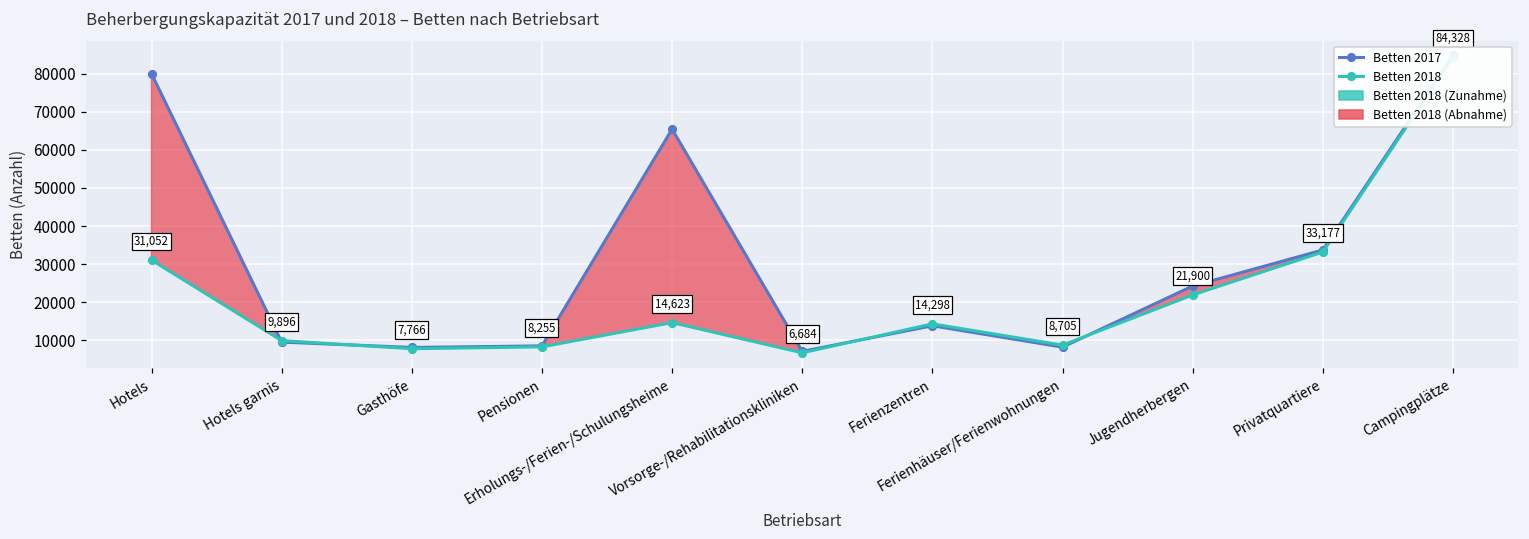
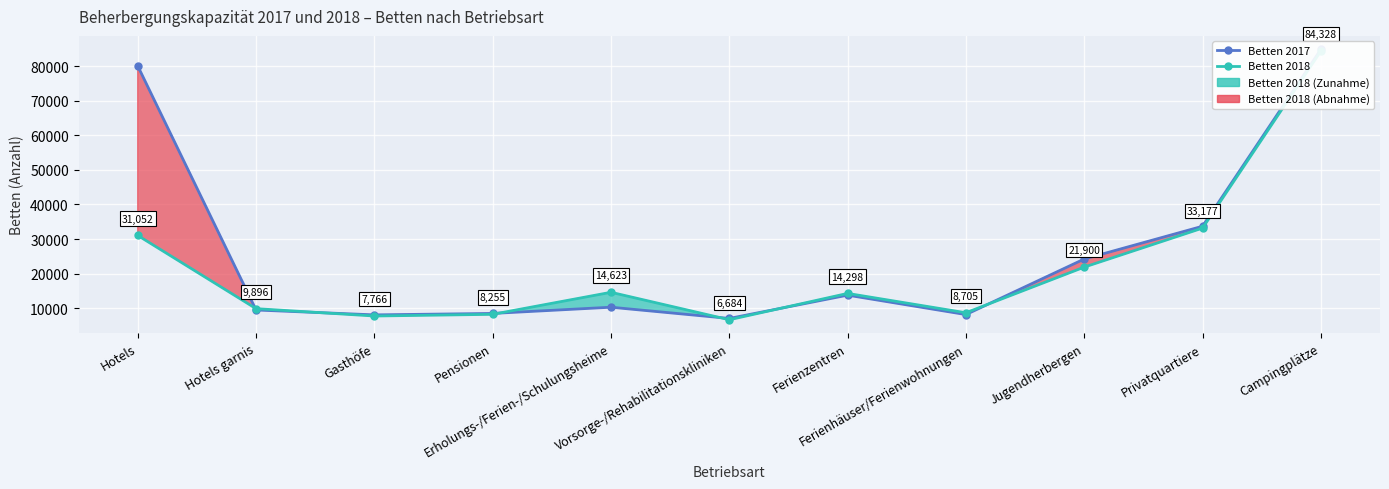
Betten 2017, Erholungs-/Ferien-/Schulungsheime: 65000 -> 10000
